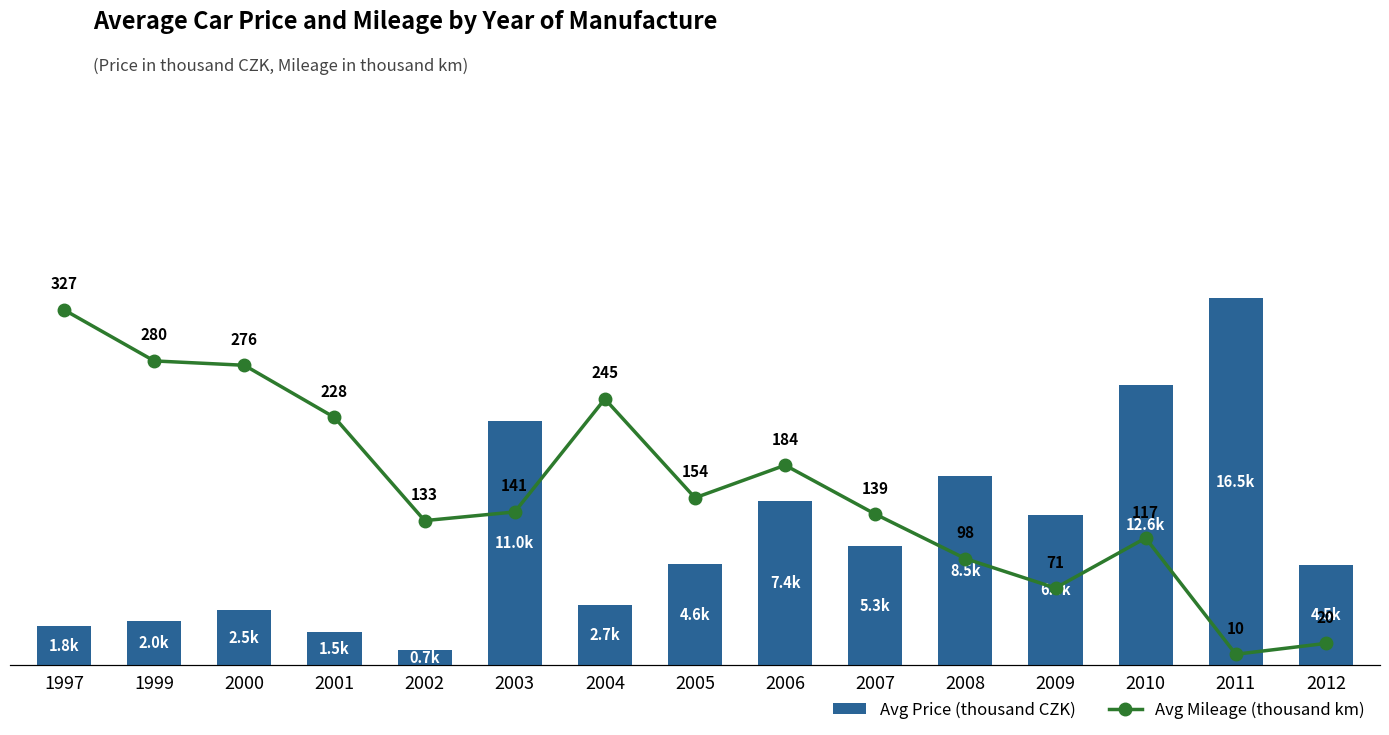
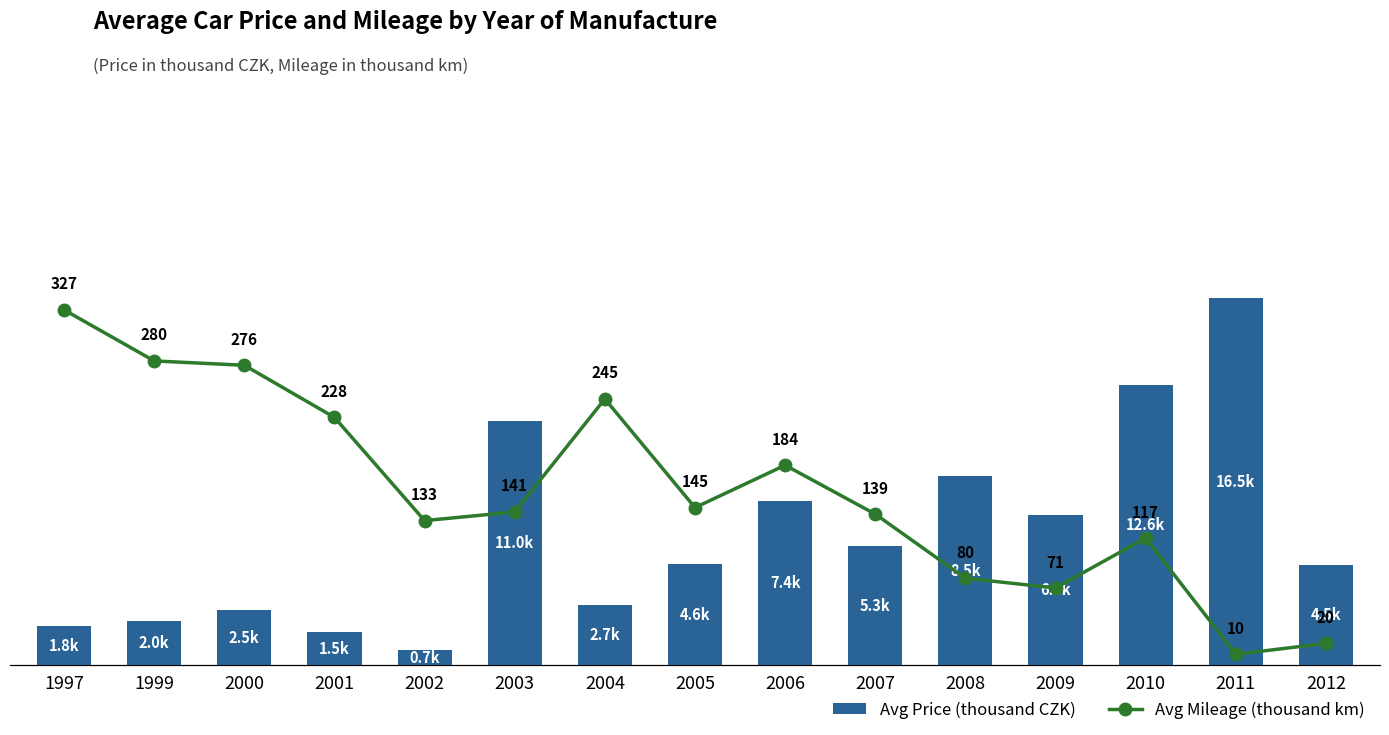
Avg Mileage (thousand km), 2005: 154 -> 145
Avg Mileage (thousand km), 2008: 98 -> 80
